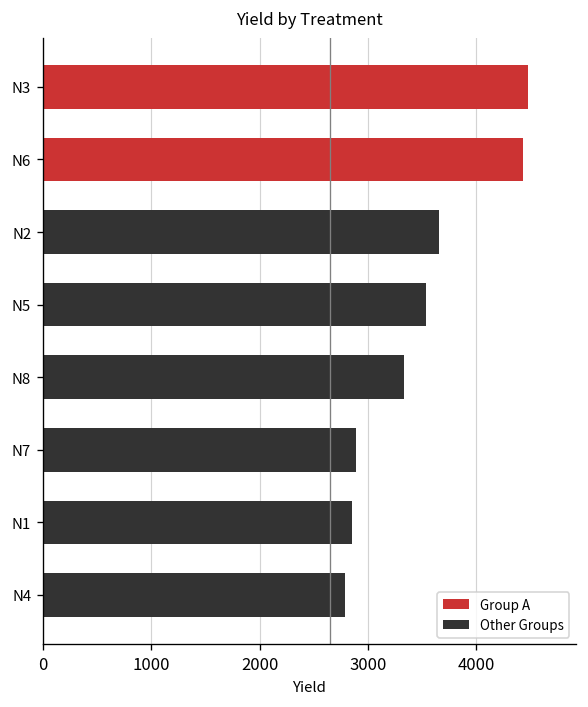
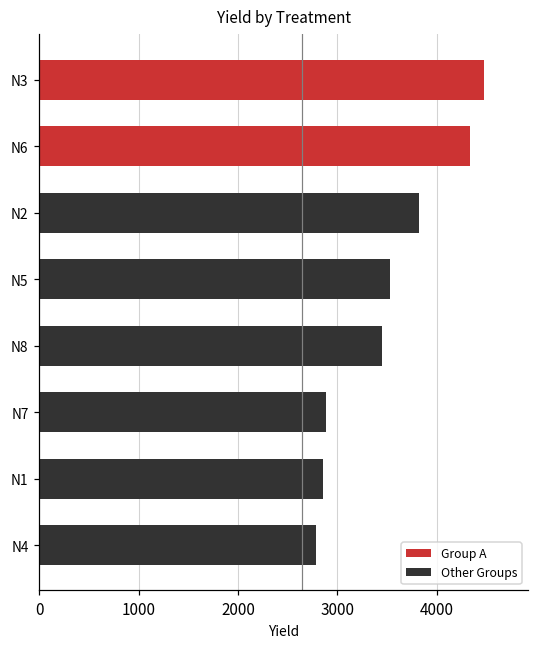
N6: 4400 -> 4300
N2: 3700 -> 3800
N8: 3300 -> 3500
